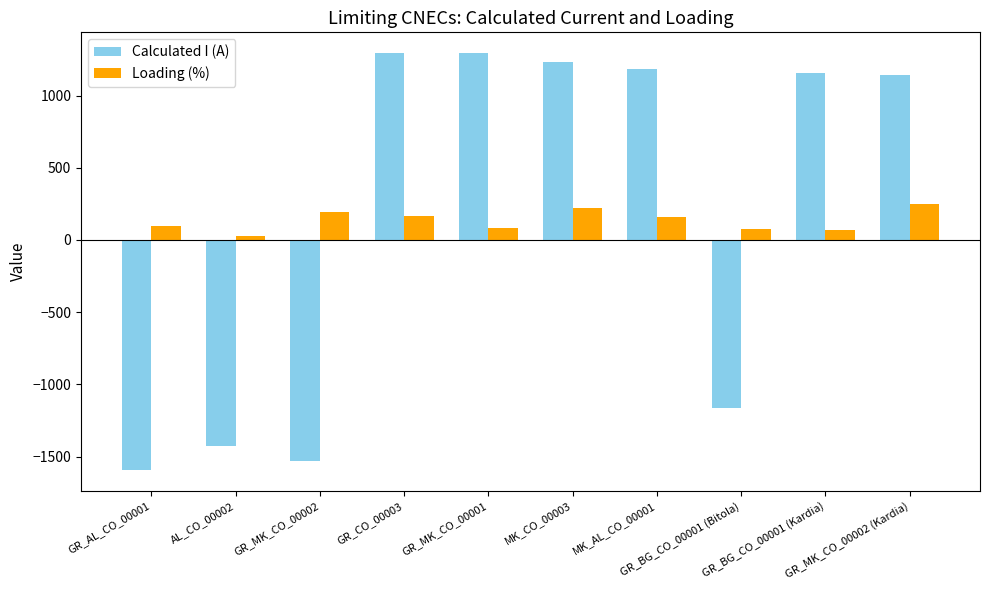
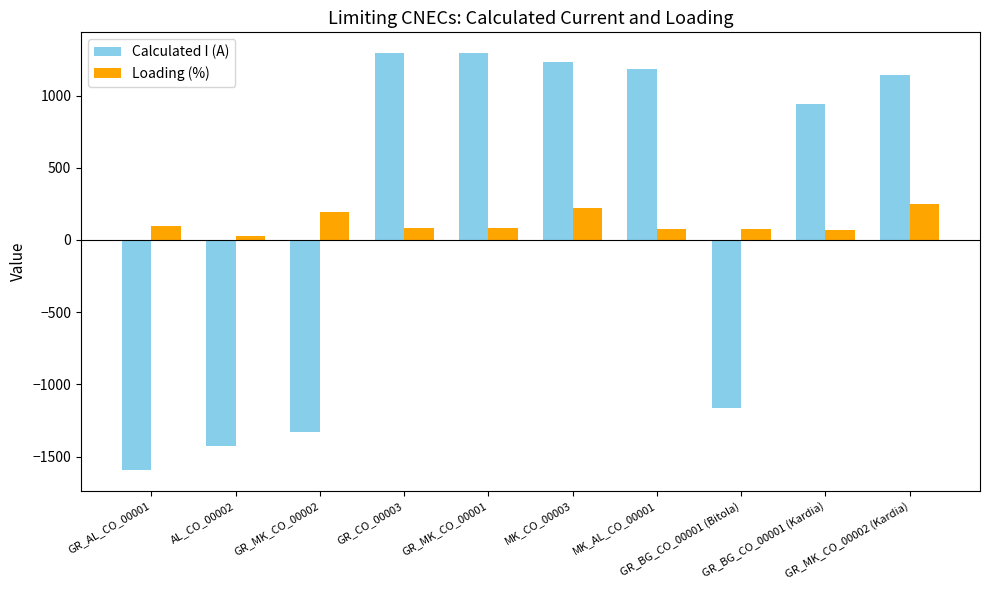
Calculated I (A), GR_MK_CO_00002: -1530 -> -1330
Loading (%), GR_CO_00003: 170 -> 80
Loading (%), MK_AL_CO_00001: 160 -> 70
Calculated I (A), GR_BG_CO_00001 (Kardia): 1160 -> 940
